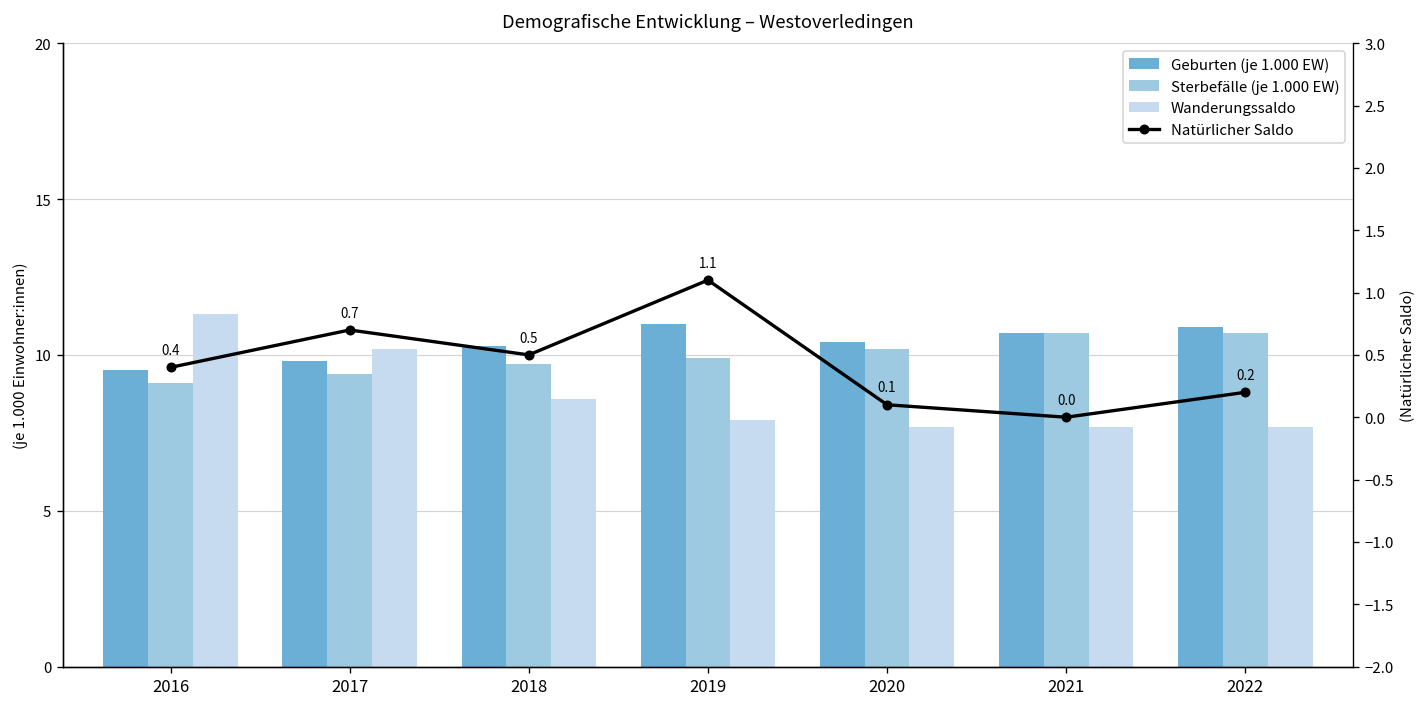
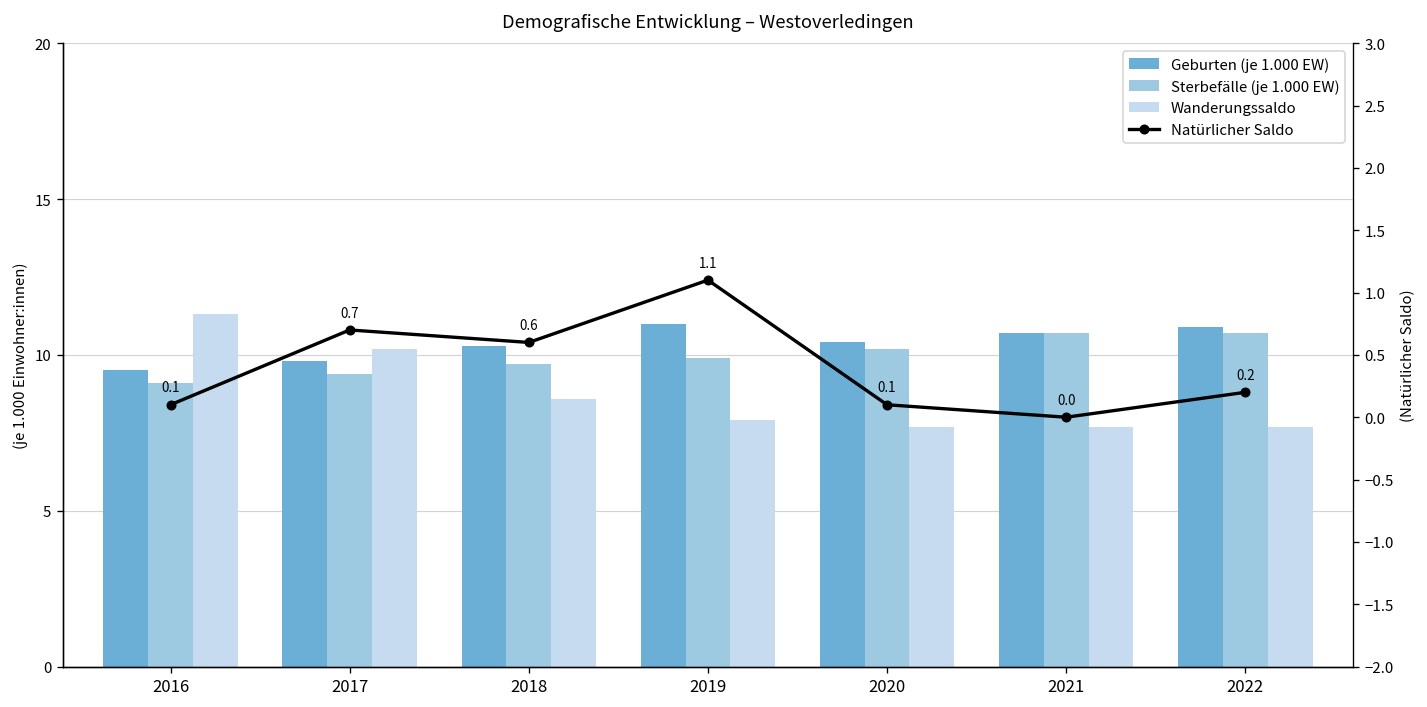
Natürlicher Saldo, 2016: 0.4 -> 0.1
Natürlicher Saldo, 2018: 0.5 -> 0.6
